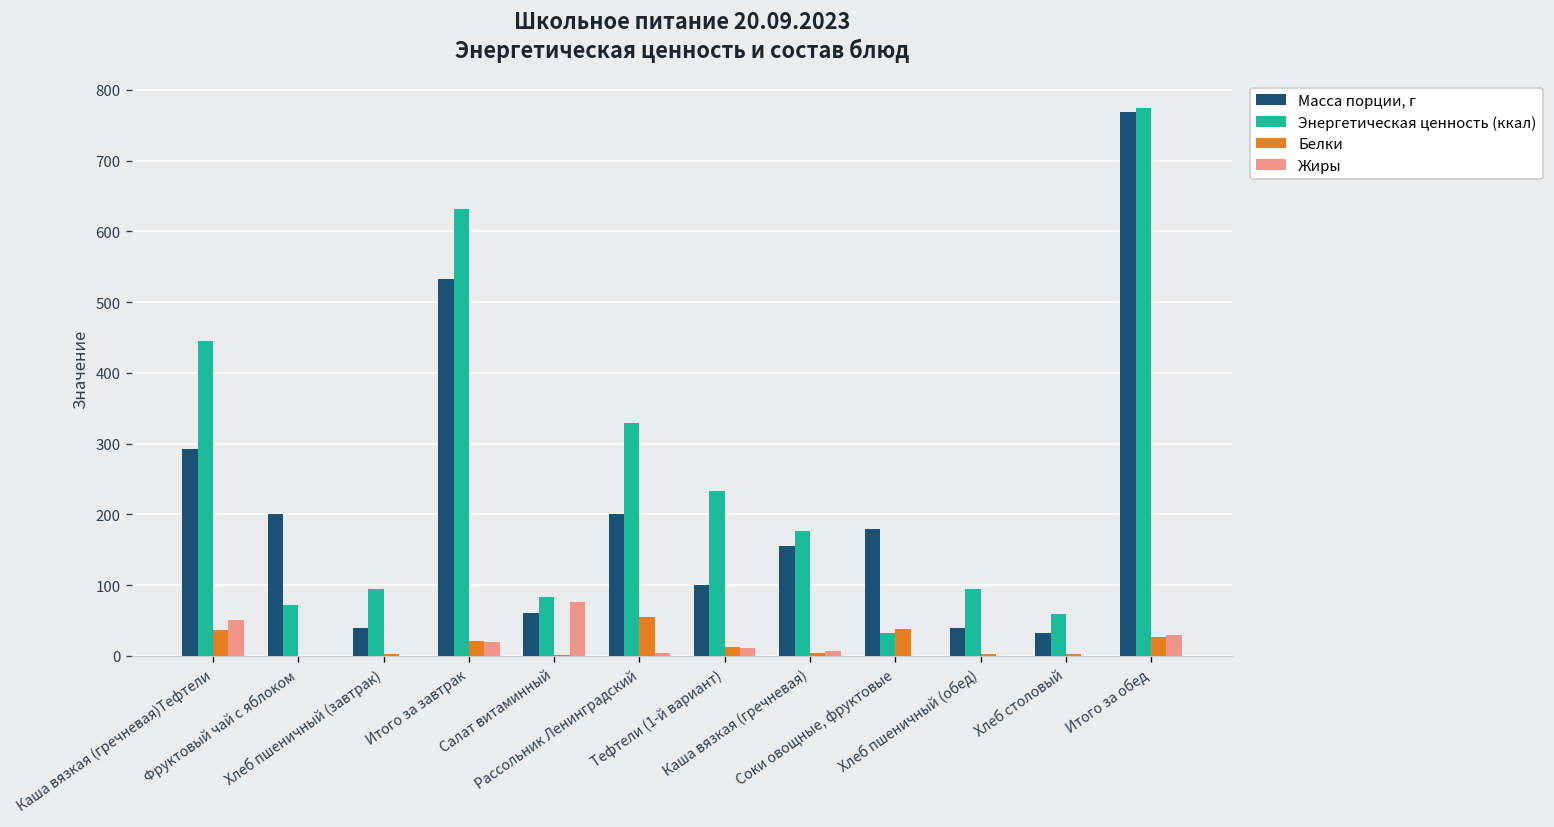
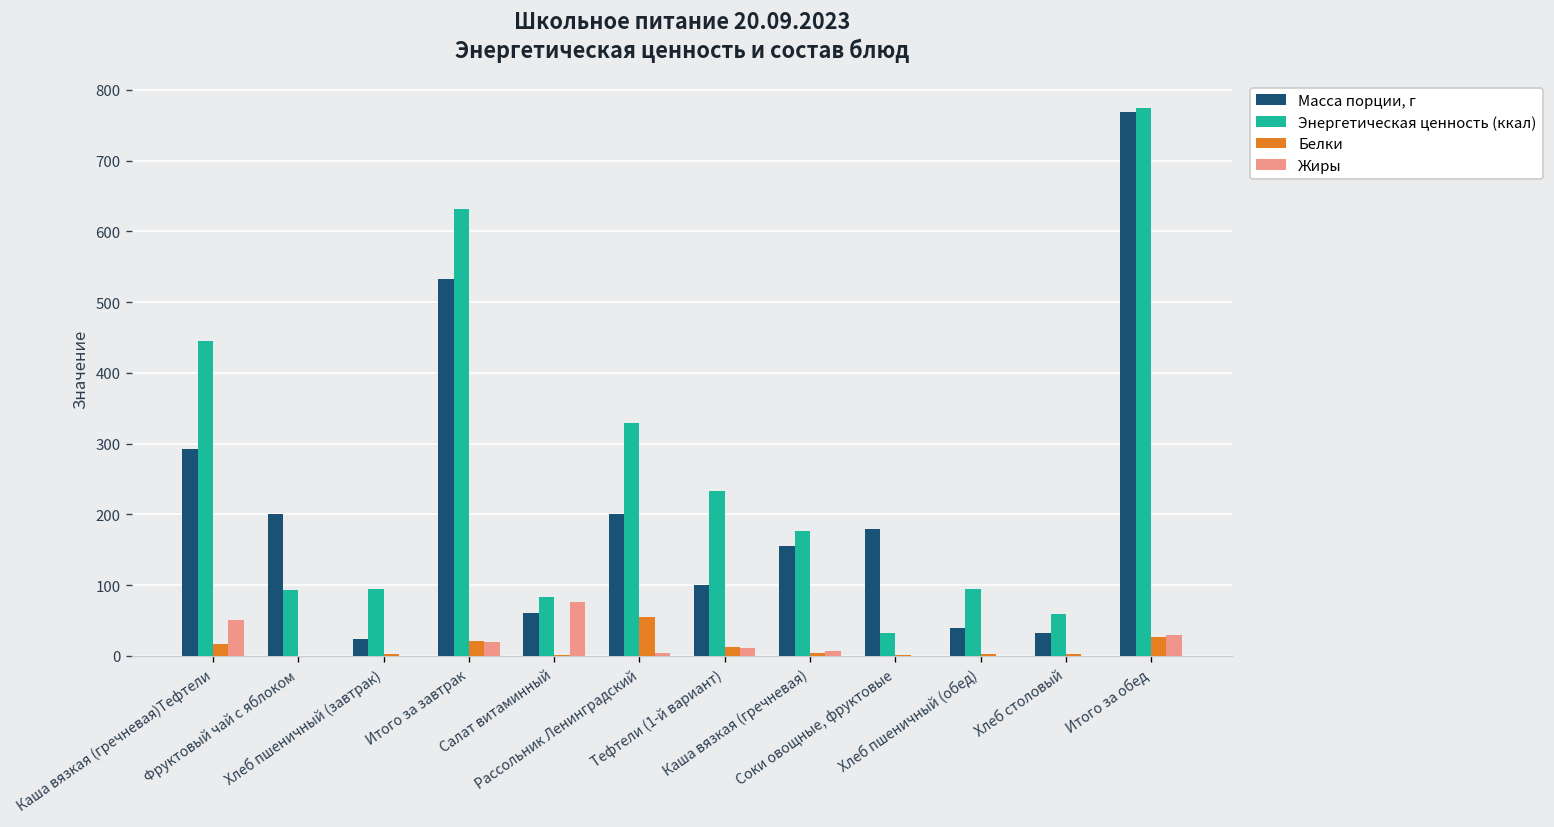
Белки, Каша вязкая (гречневая)Тефтели: 40 -> 20
Энергетическая ценность (ккал), Фруктовый чай с яблоком: 70 -> 90
Масса порции, г, Хлеб пшеничный (завтрак): 40 -> 20
Белки, Соки овощные, фруктовые: 40 -> 0
